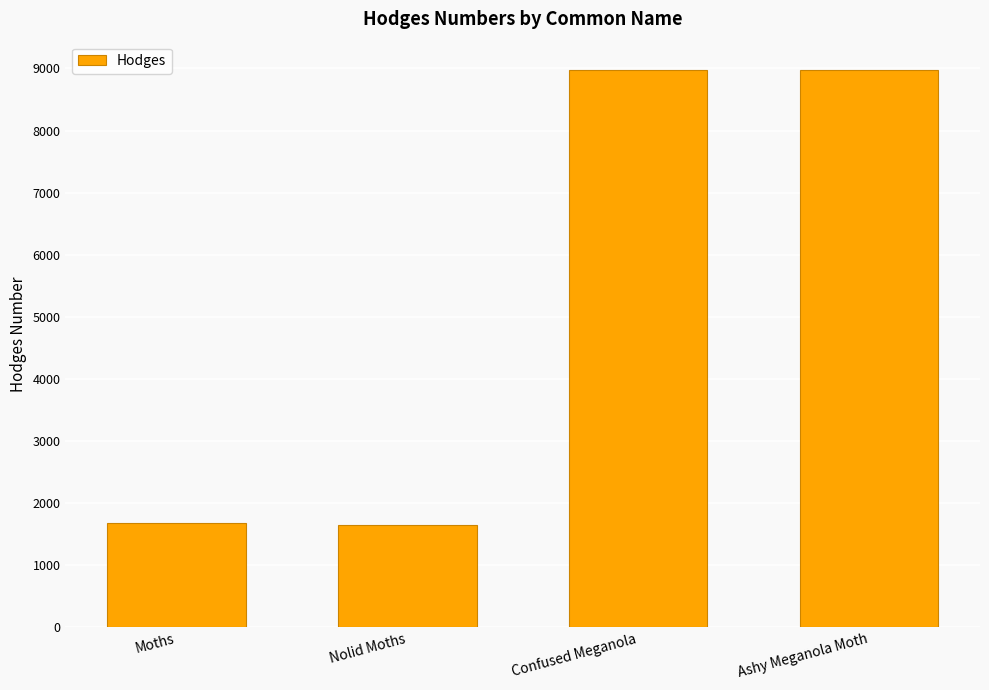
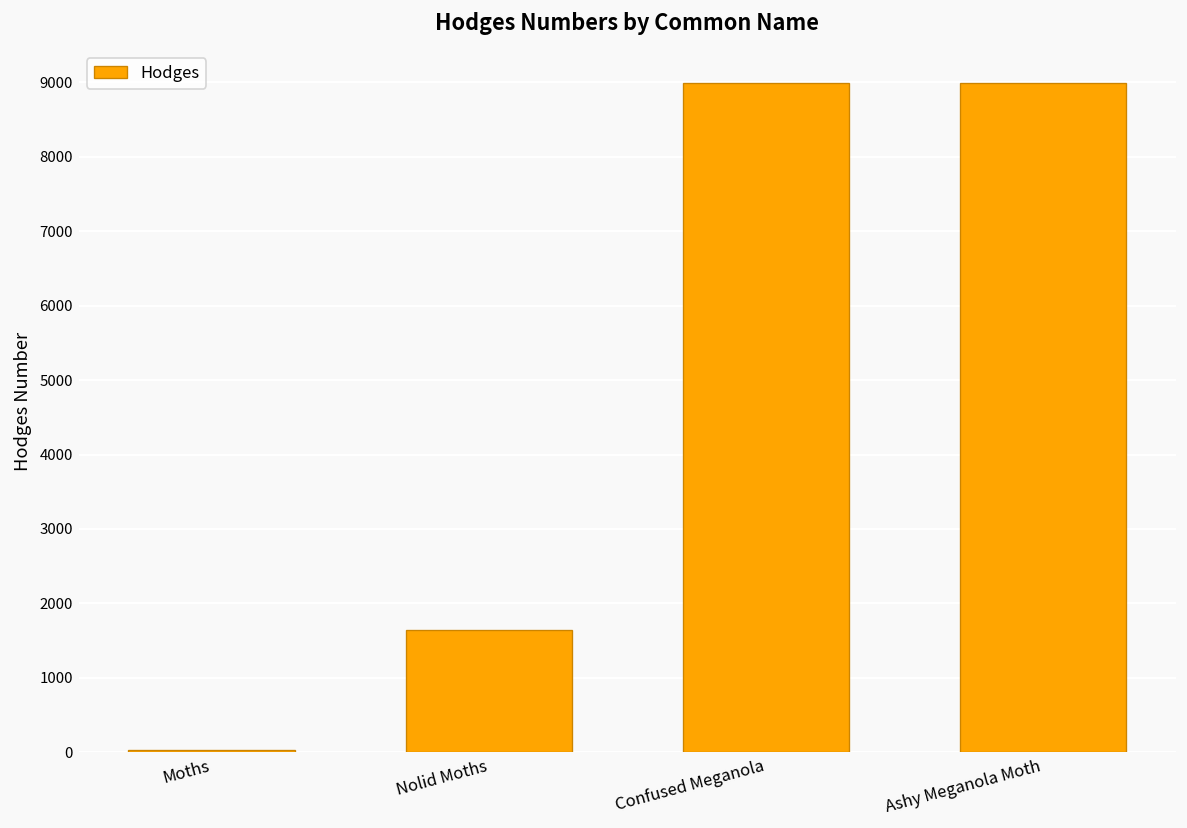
Moths: 1700 -> 0
